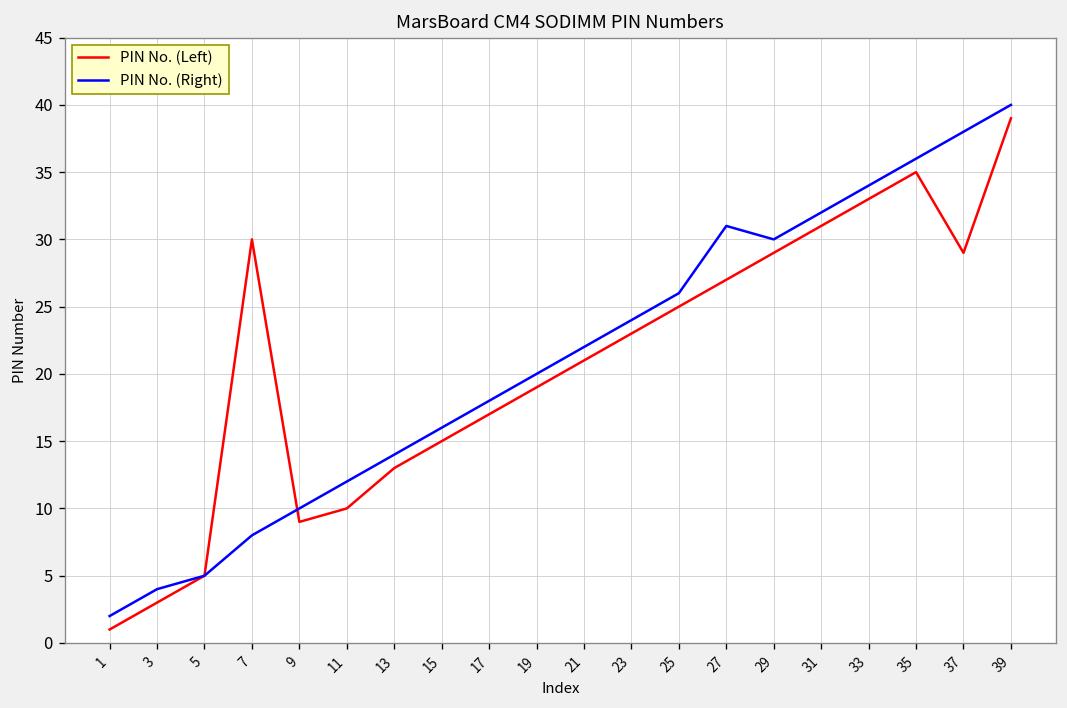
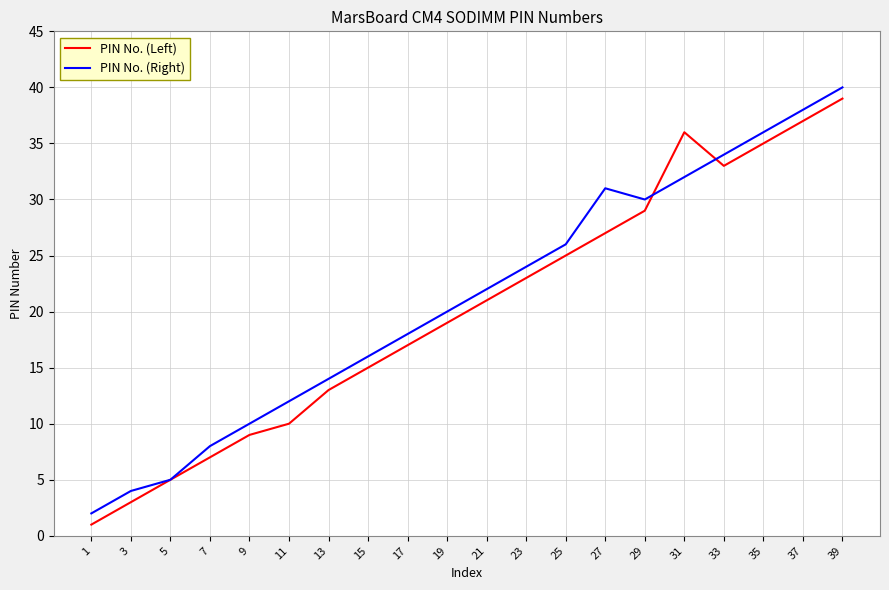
PIN No. (Left), 7: 30 -> 7
PIN No. (Left), 31: 31 -> 36
PIN No. (Left), 37: 29 -> 37
